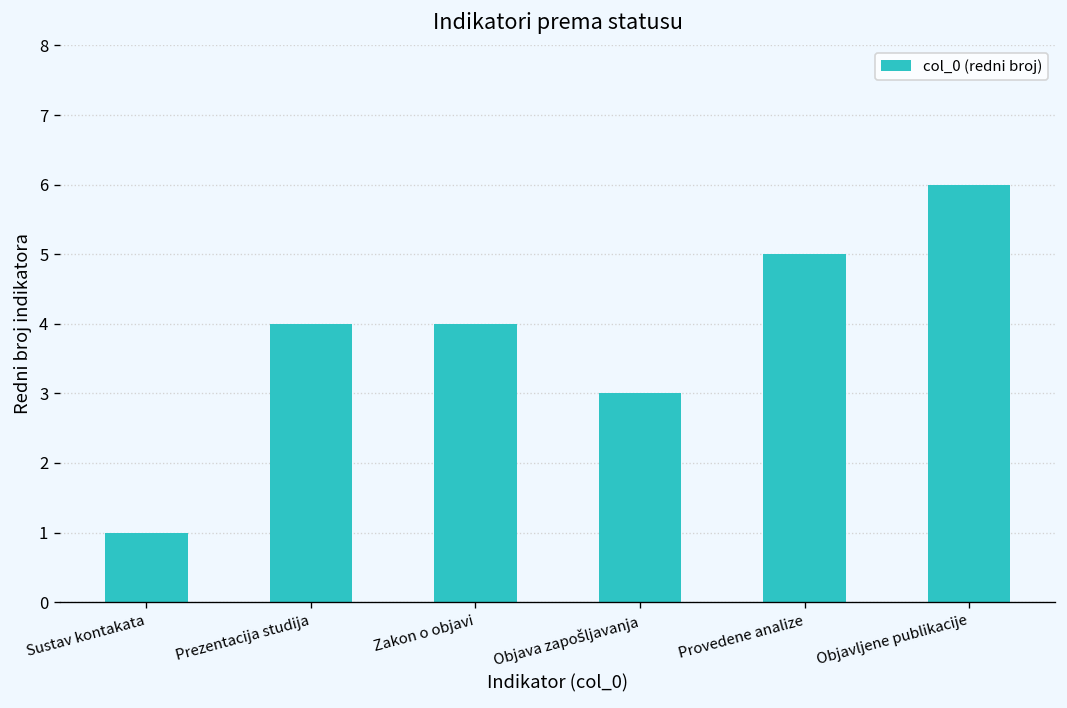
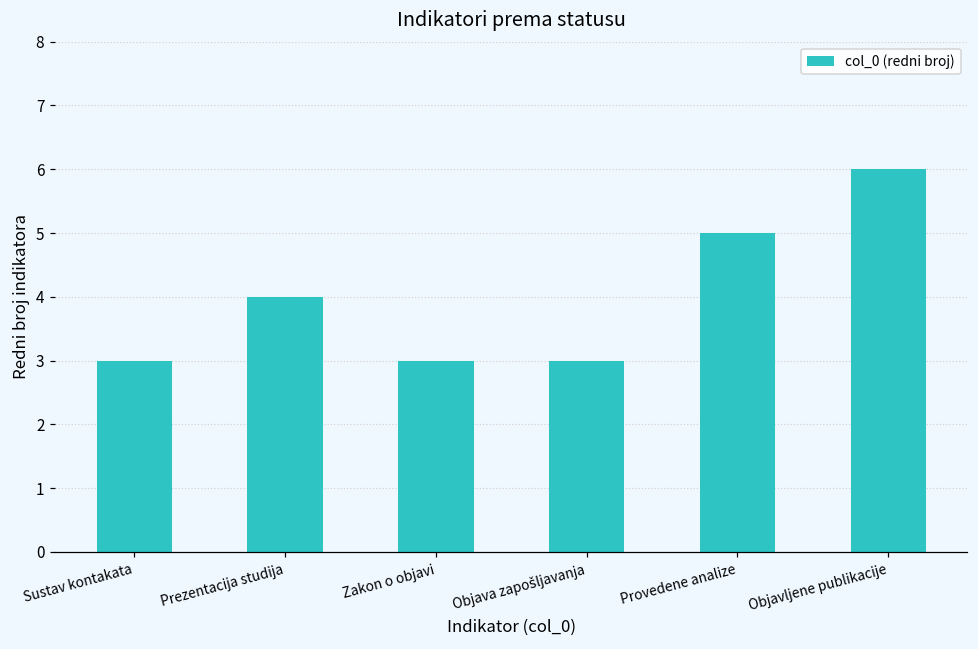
Sustav kontakata: 1 -> 3
Zakon o objavi: 4 -> 3
